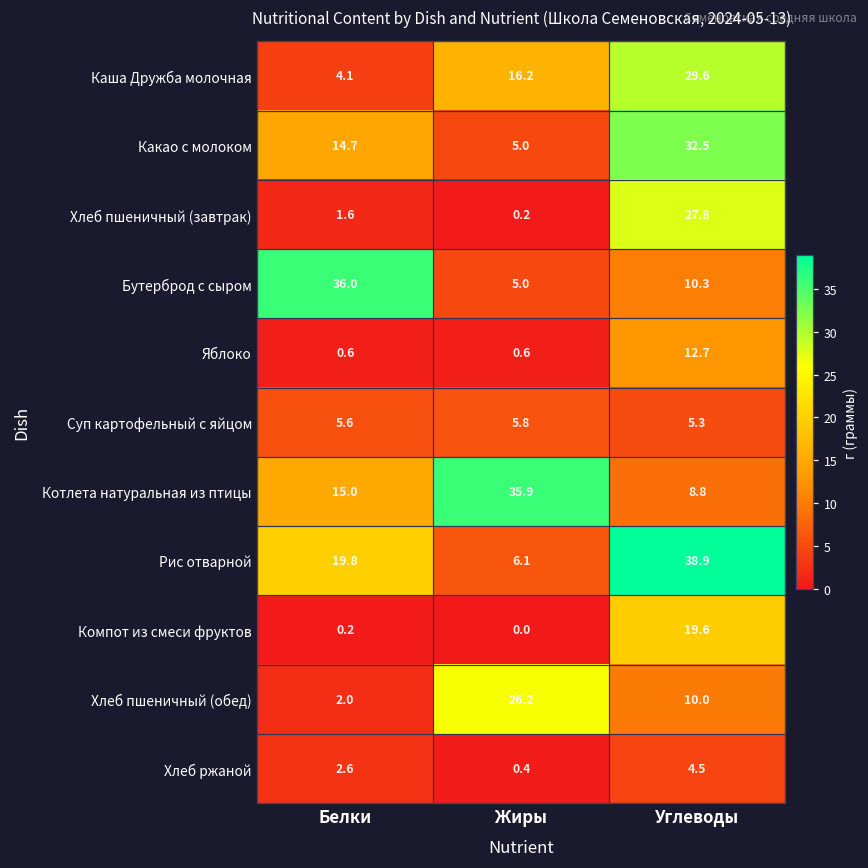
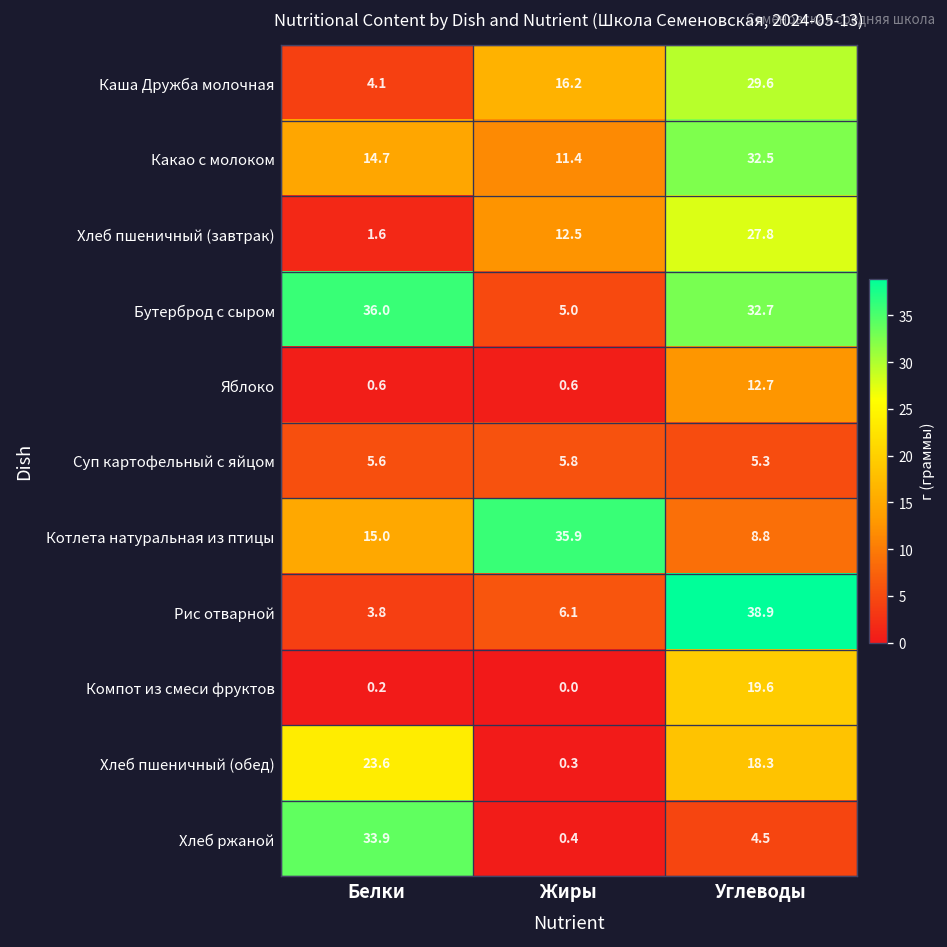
Какао с молоком, Жиры: 5.0 -> 11.4
Хлеб пшеничный (завтрак), Жиры: 0.2 -> 12.5
Бутерброд с сыром, Углеводы: 10.3 -> 32.7
Рис отварной, Белки: 19.8 -> 3.8
Хлеб пшеничный (обед), Белки: 2.0 -> 23.6
Хлеб пшеничный (обед), Жиры: 26.2 -> 0.3
Хлеб пшеничный (обед), Углеводы: 10.0 -> 18.3
Хлеб ржаной, Белки: 2.6 -> 33.9
